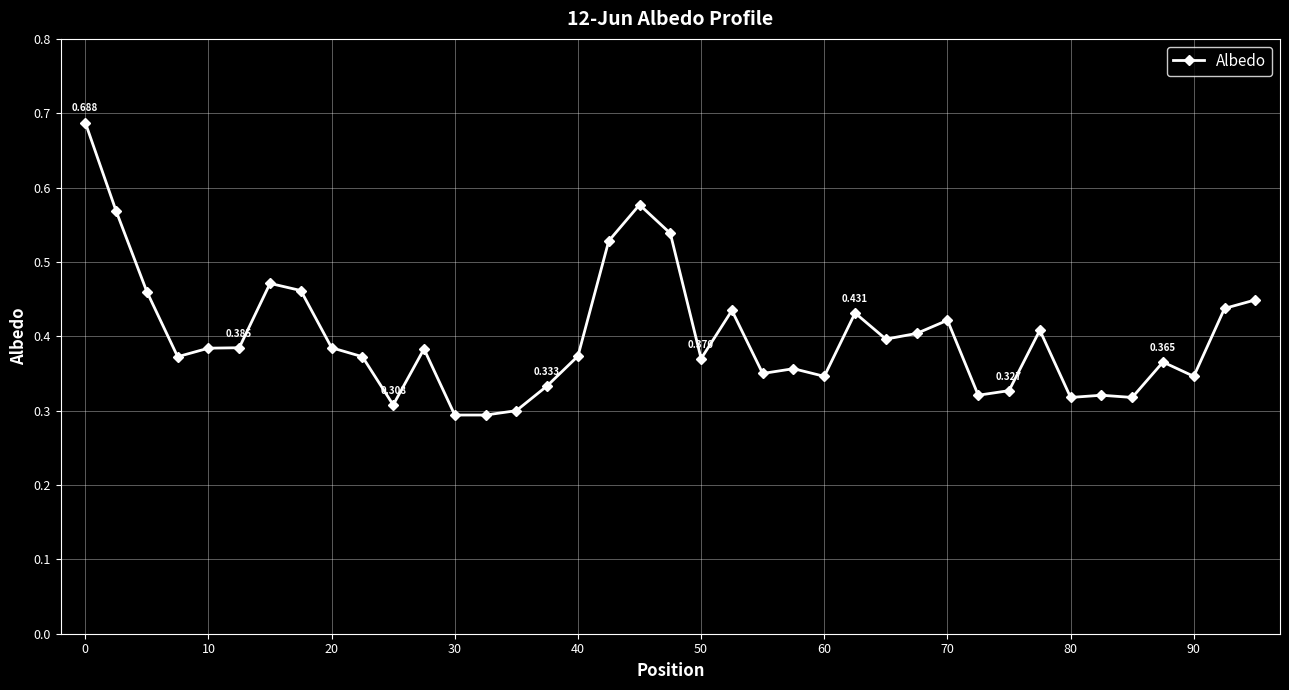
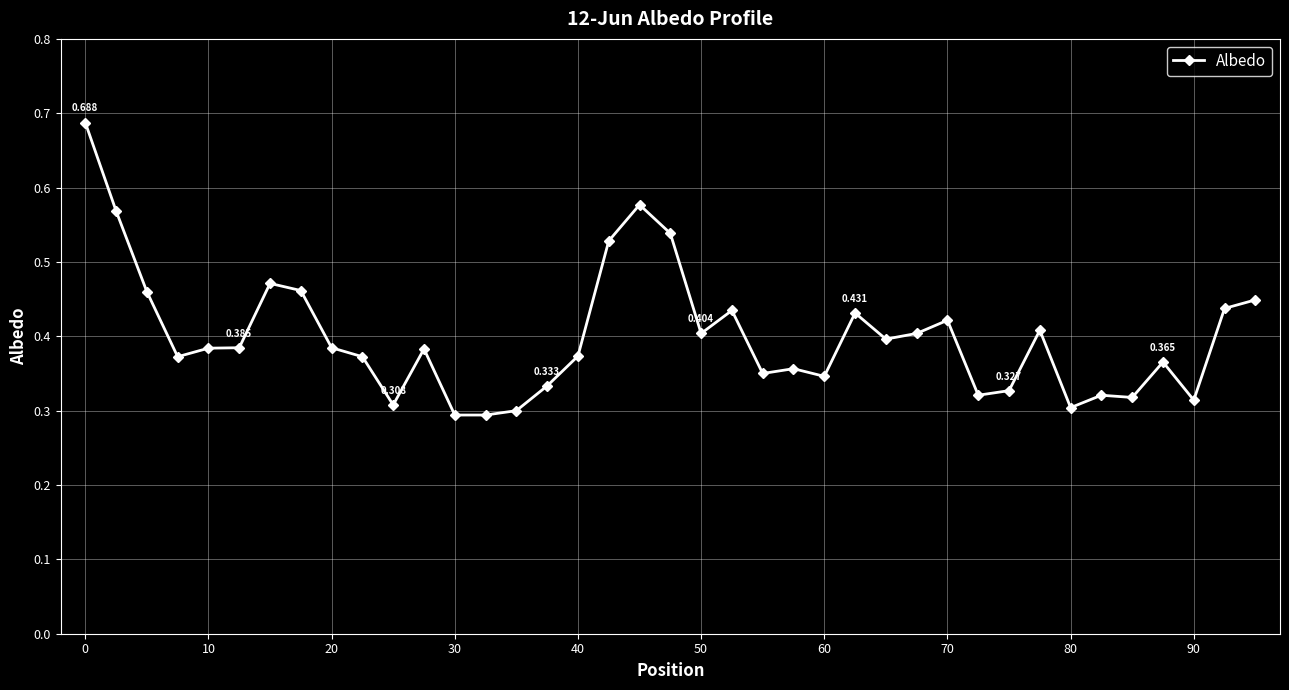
50: 0.370 -> 0.404
80: 0.32 -> 0.30
90: 0.35 -> 0.31
